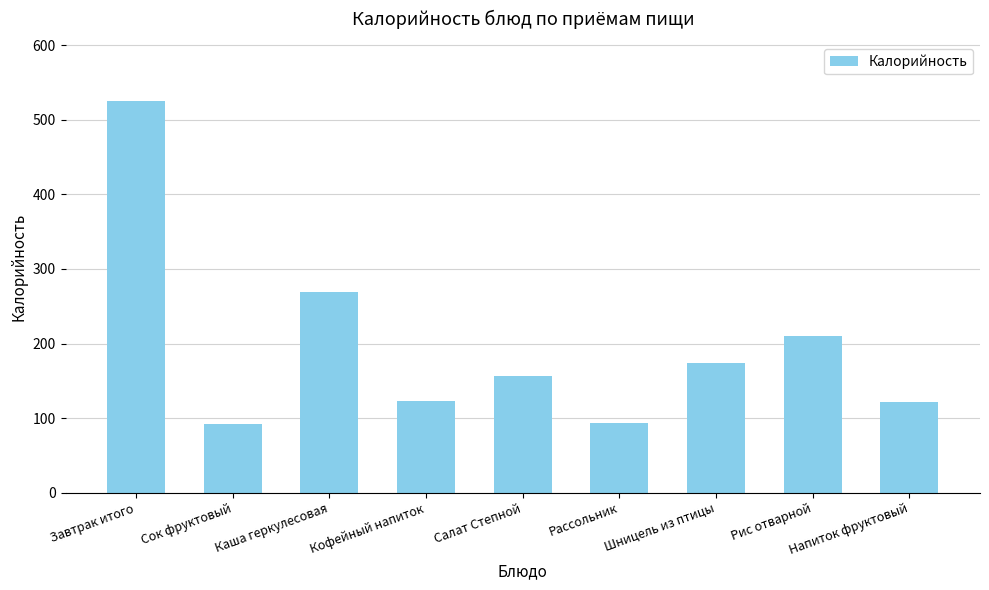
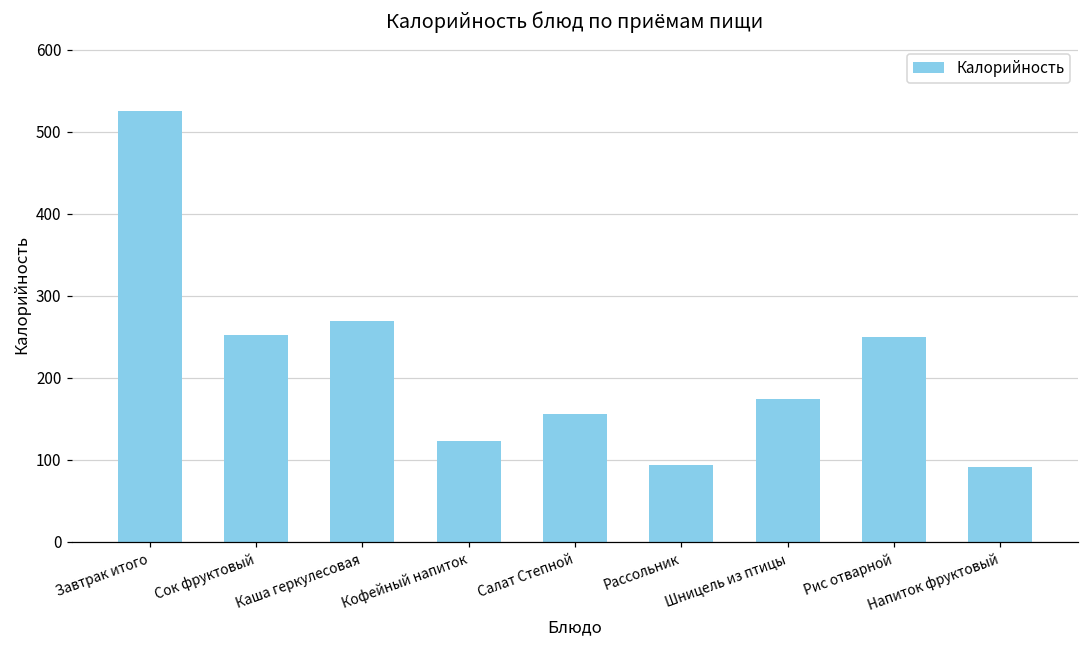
Сок фруктовый: 90 -> 250
Рис отварной: 210 -> 250
Напиток фруктовый: 120 -> 90
